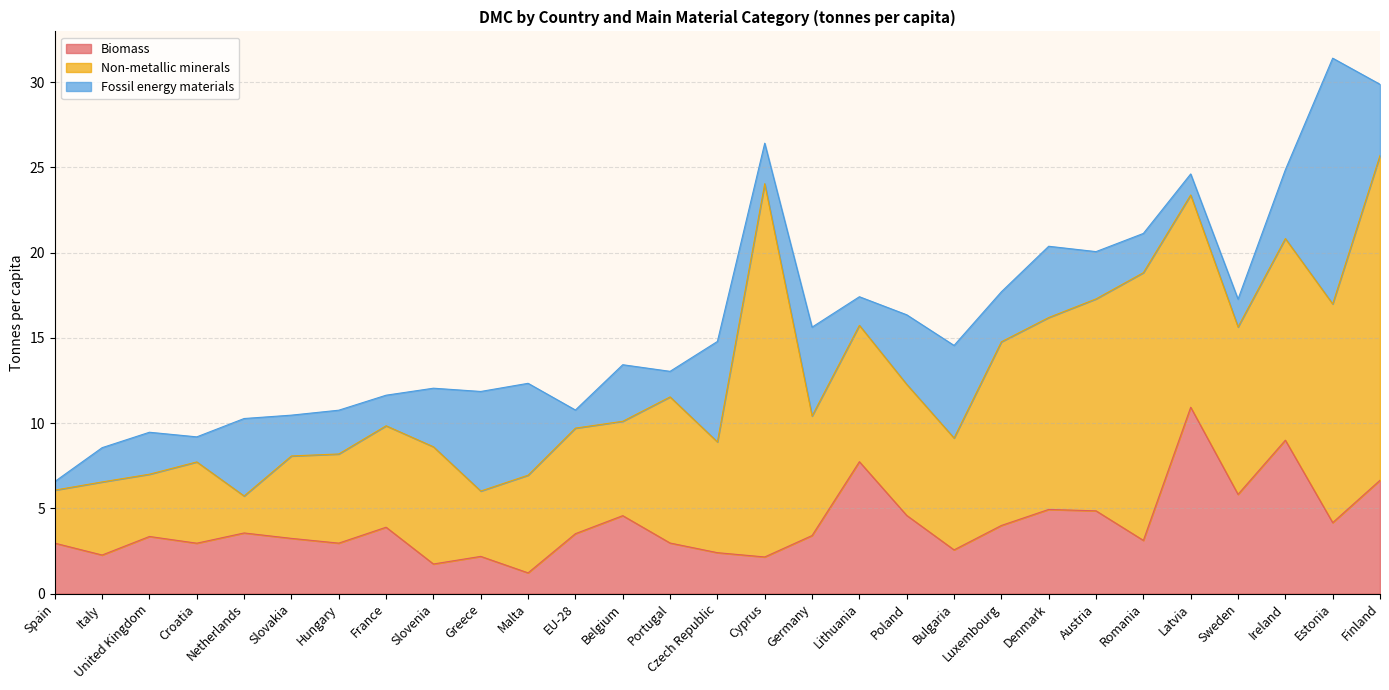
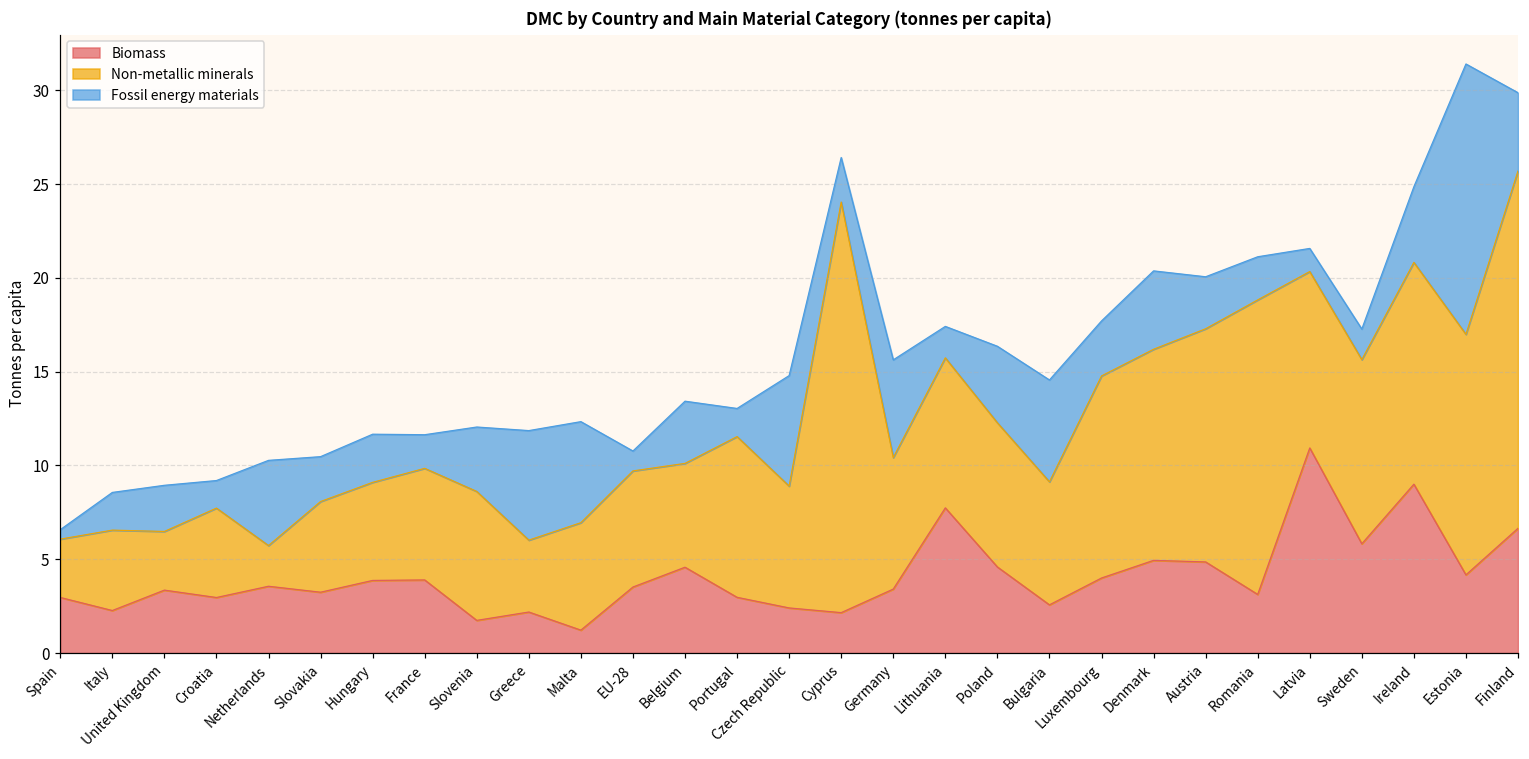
Non-metallic minerals, United Kingdom: 3.7 -> 3.1
Biomass, Hungary: 3.0 -> 3.9
Non-metallic minerals, Latvia: 12.5 -> 9.4
